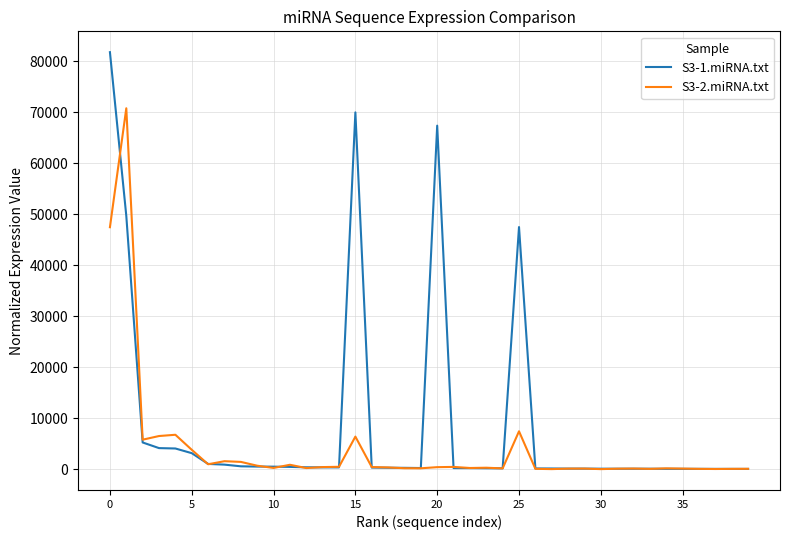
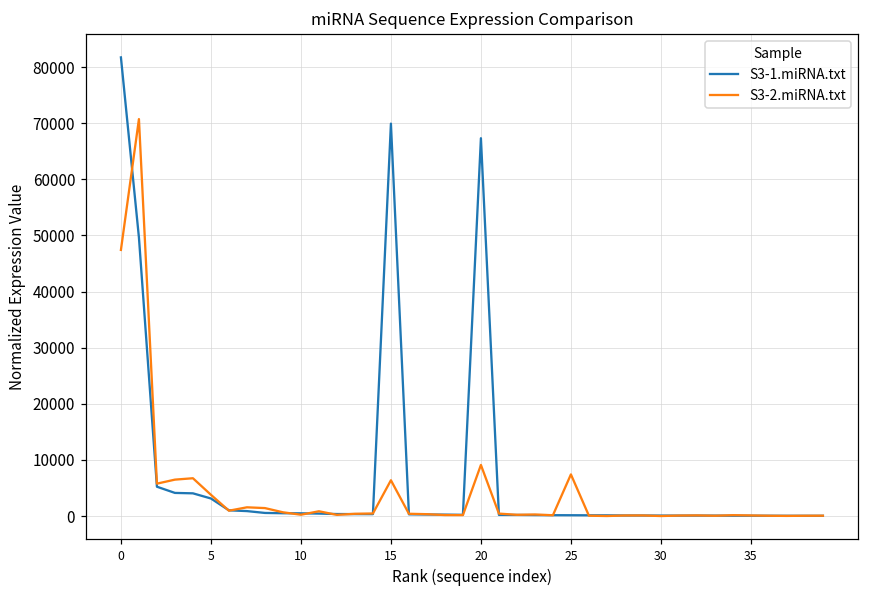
S3-2.miRNA.txt, 20: 0 -> 9000
S3-1.miRNA.txt, 25: 47000 -> 0
